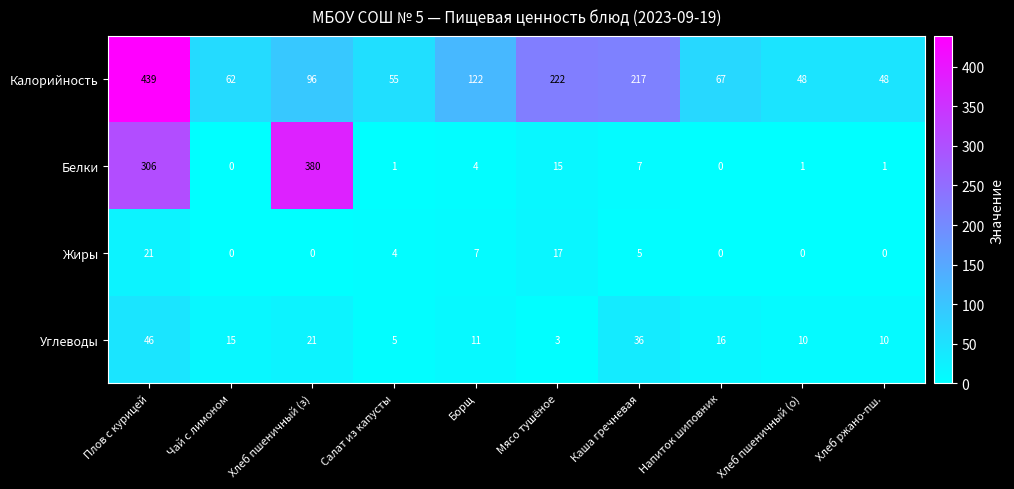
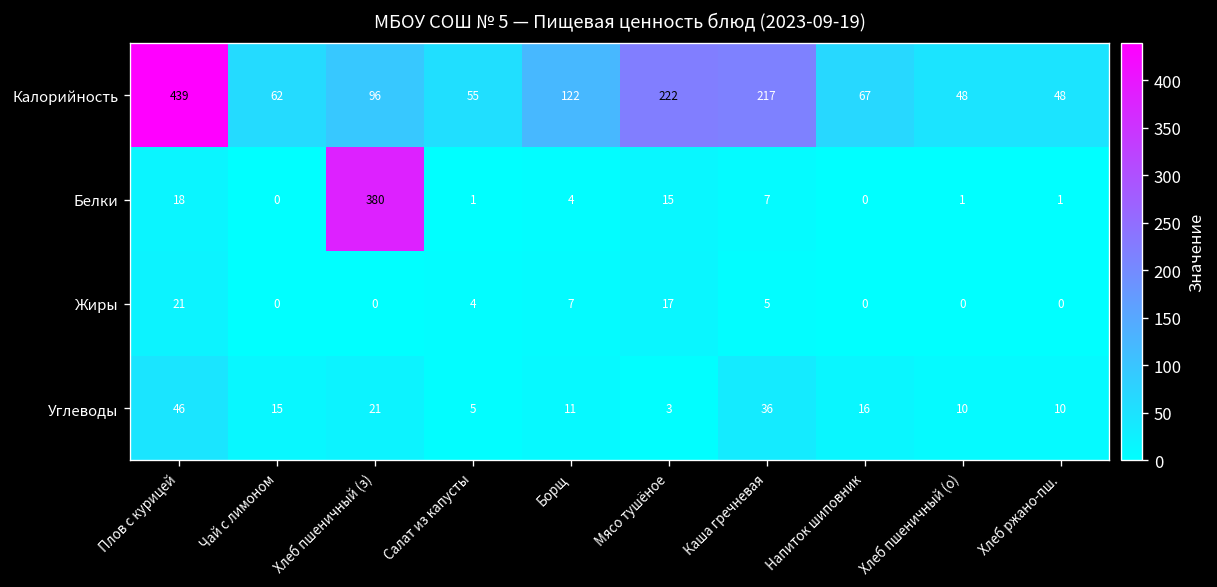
Белки, Плов с курицей: 306 -> 18
